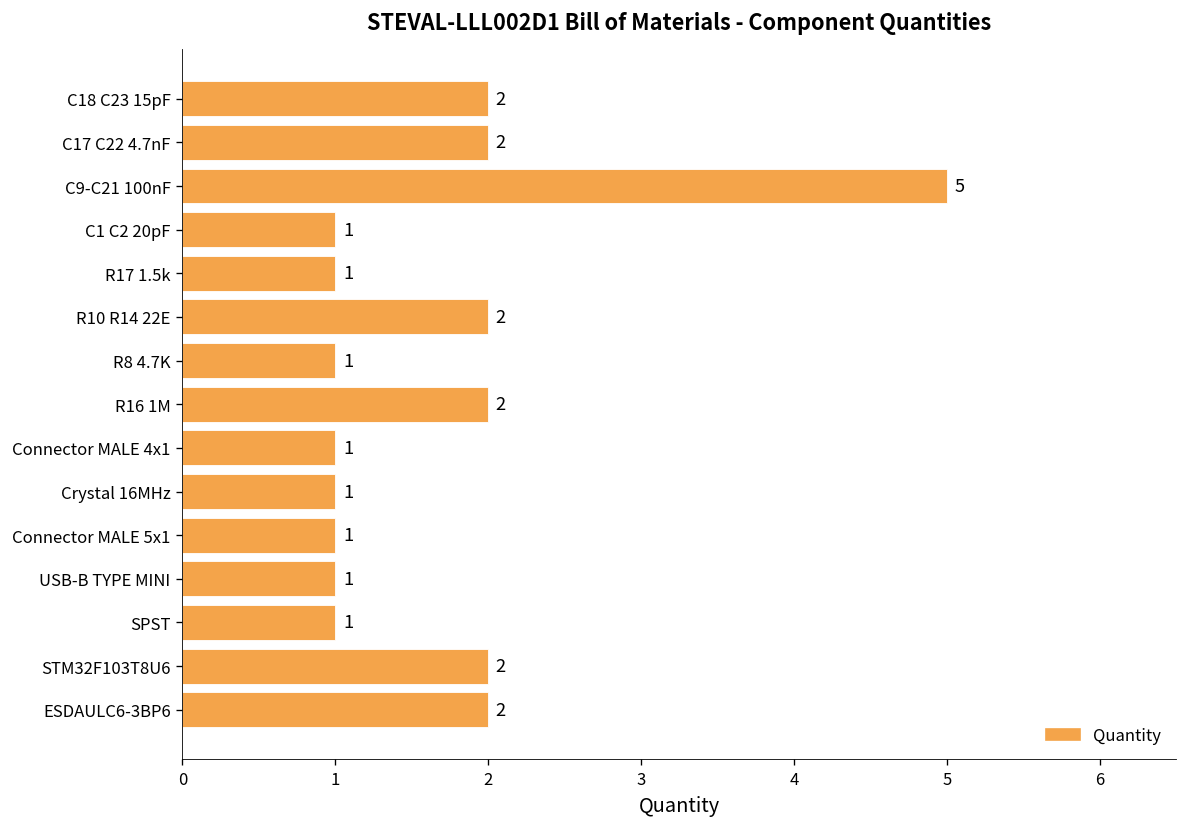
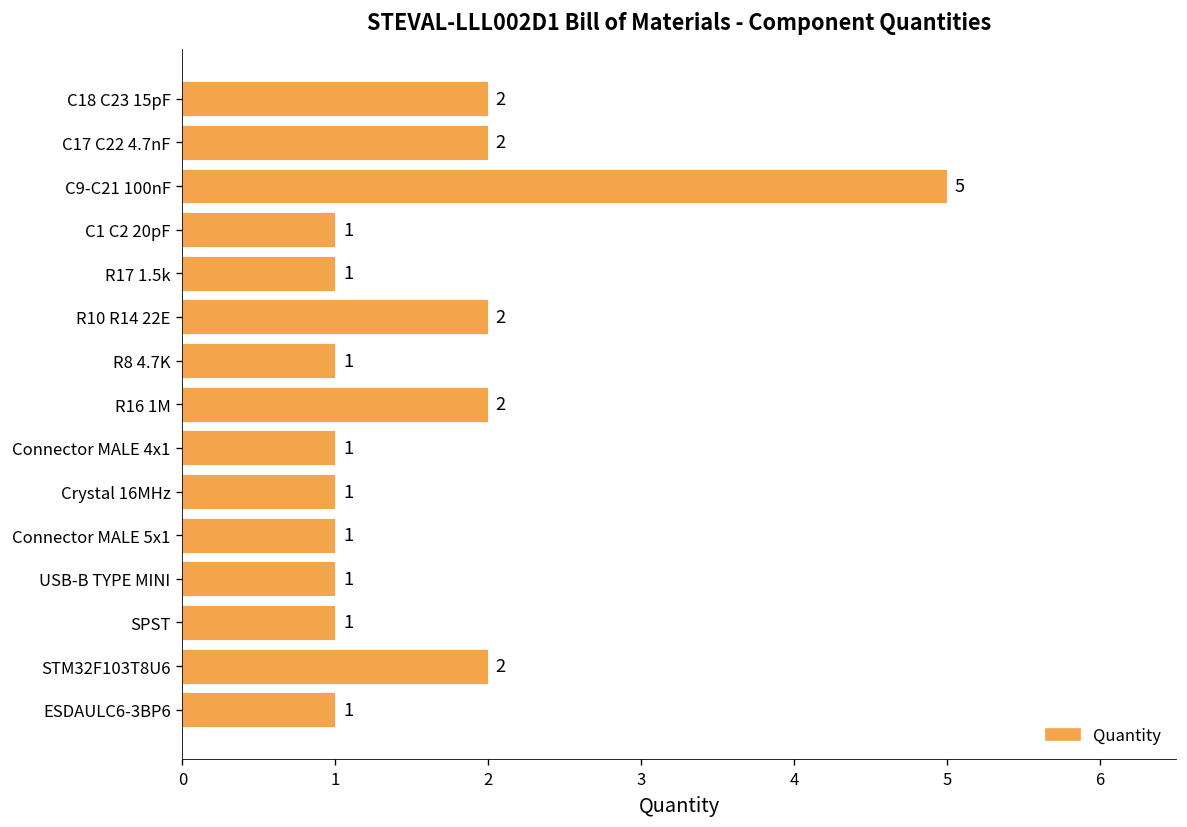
ESDAULC6-3BP6: 2 -> 1
